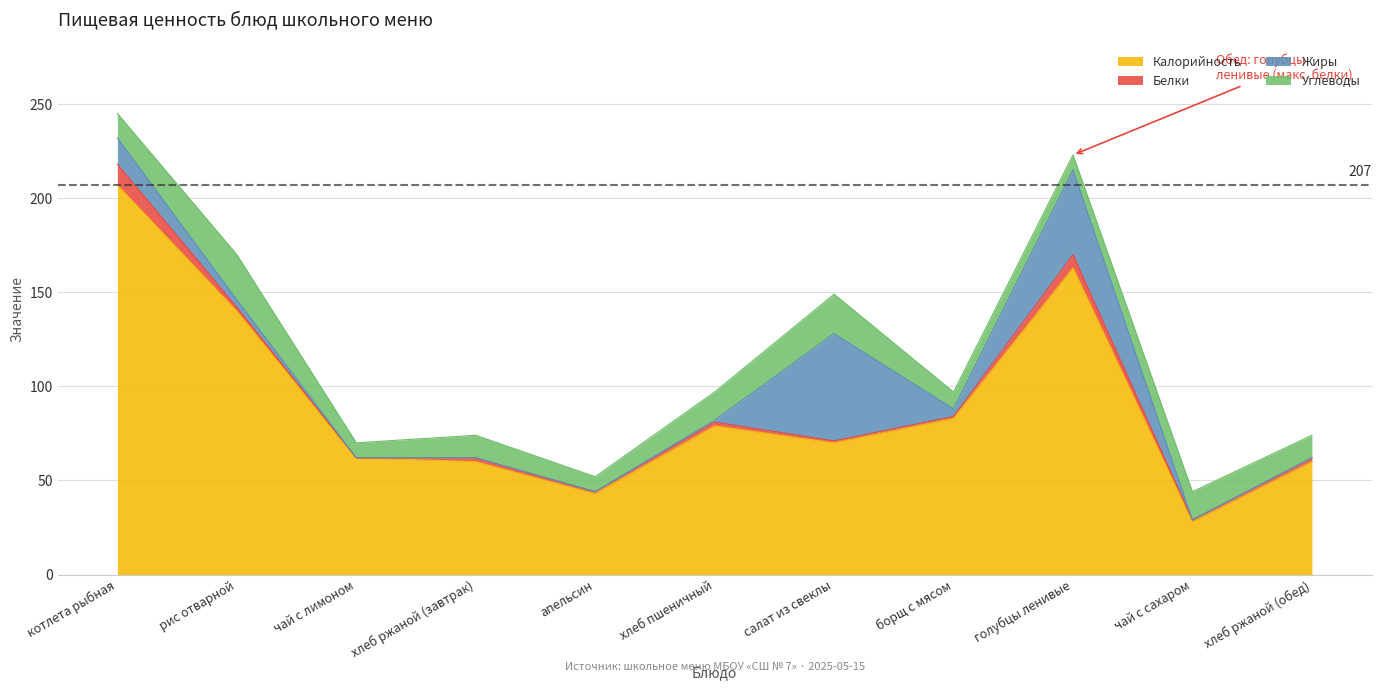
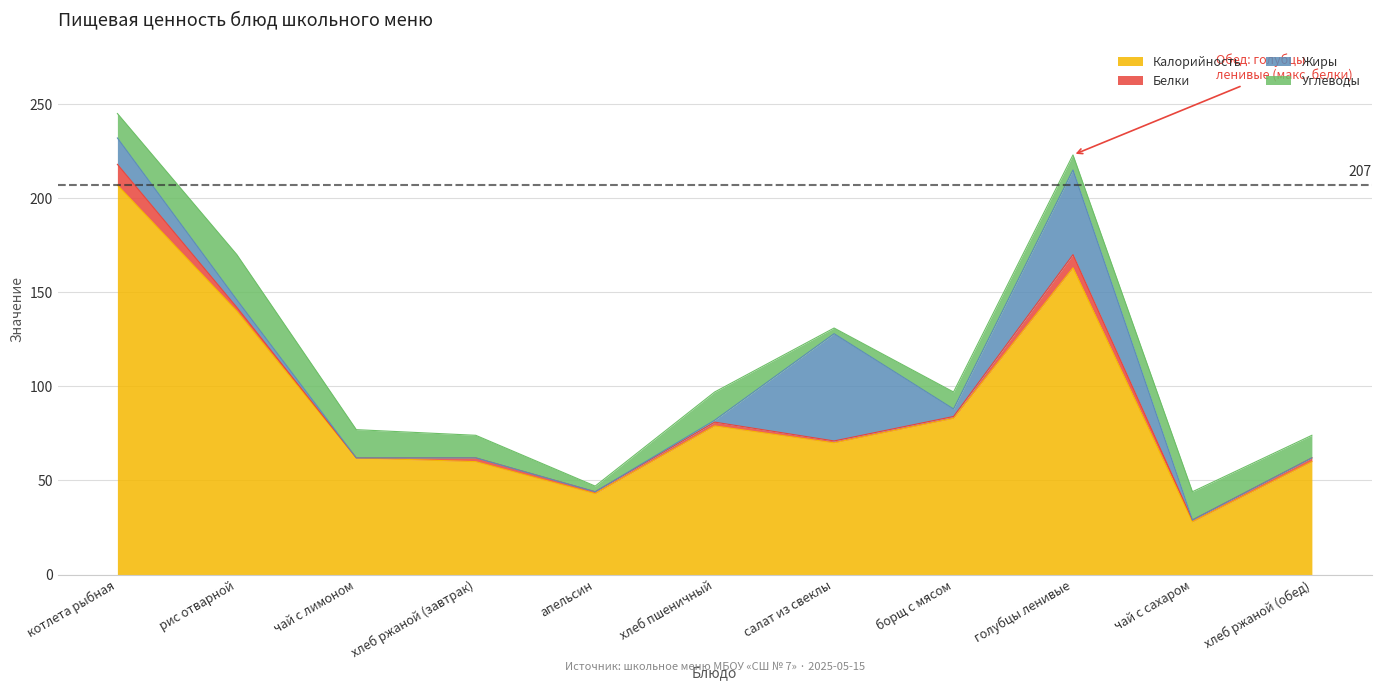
Углеводы, чай с лимоном: 8 -> 15
Углеводы, апельсин: 8 -> 3
Углеводы, салат из свеклы: 21 -> 3
